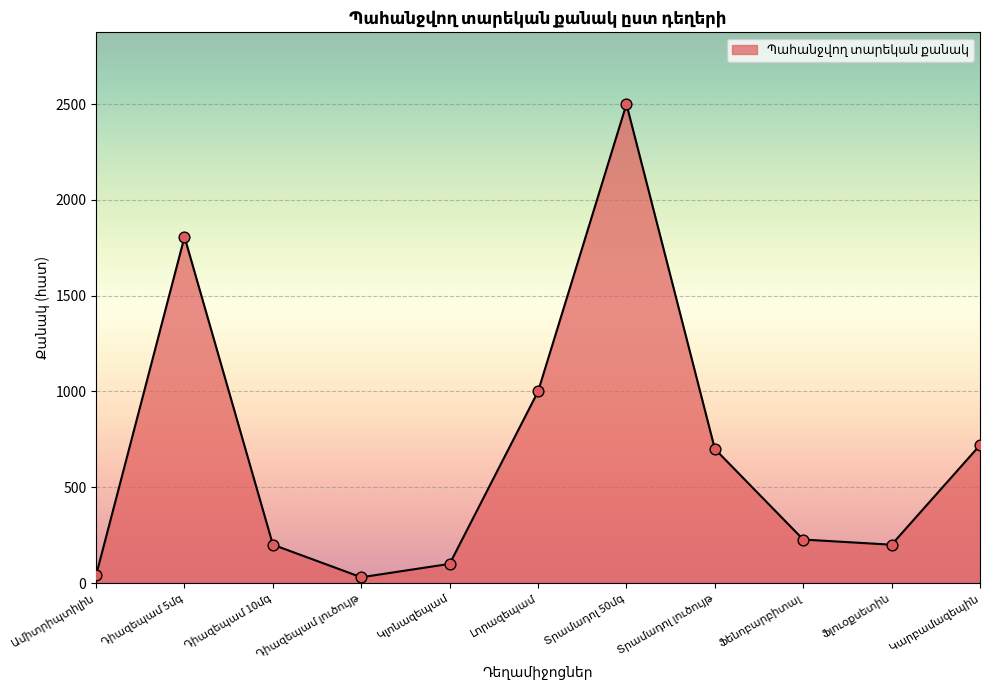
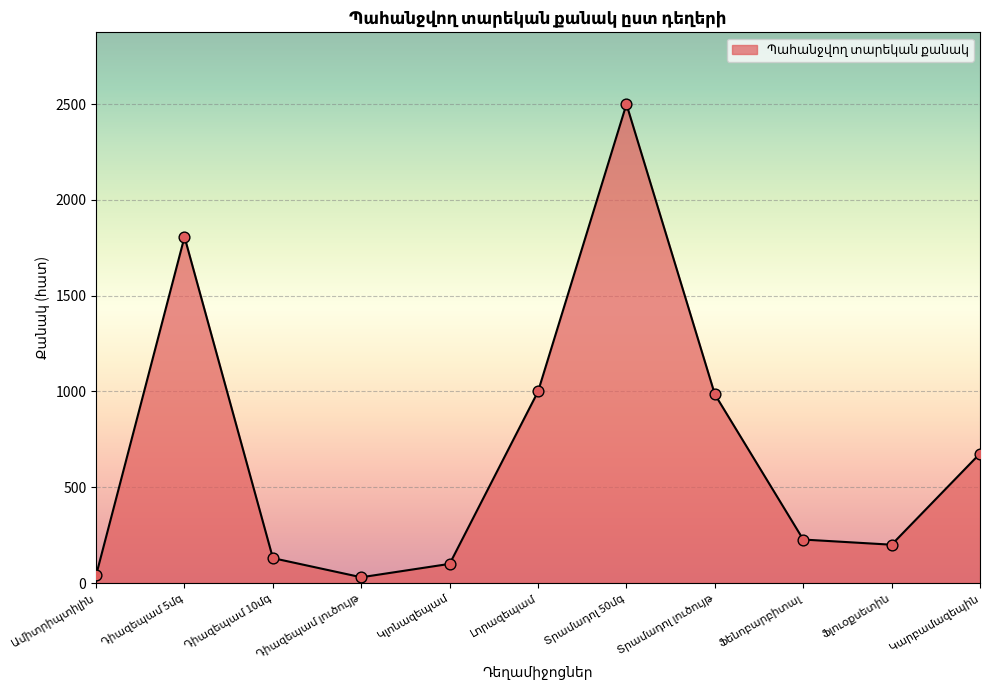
Դիազեպամ 10մգ: 200 -> 130
Տրամադոլ լուծույթ: 700 -> 990
Կարբամազեպին: 720 -> 680
